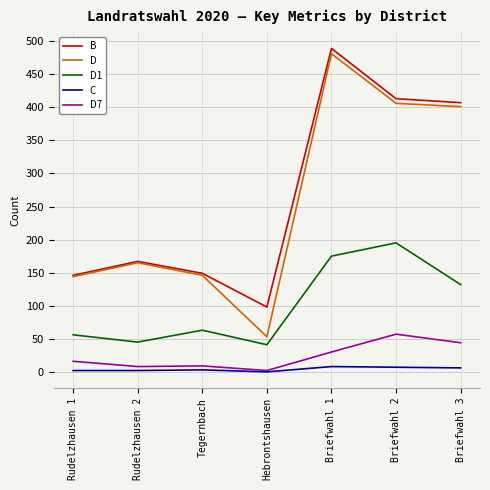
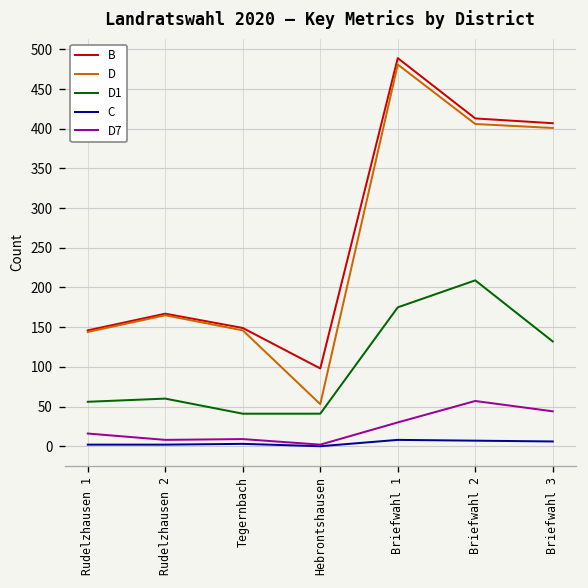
D1, Rudelzhausen 2: 50 -> 60
D1, Tegernbach: 60 -> 40
D1, Briefwahl 2: 200 -> 210
